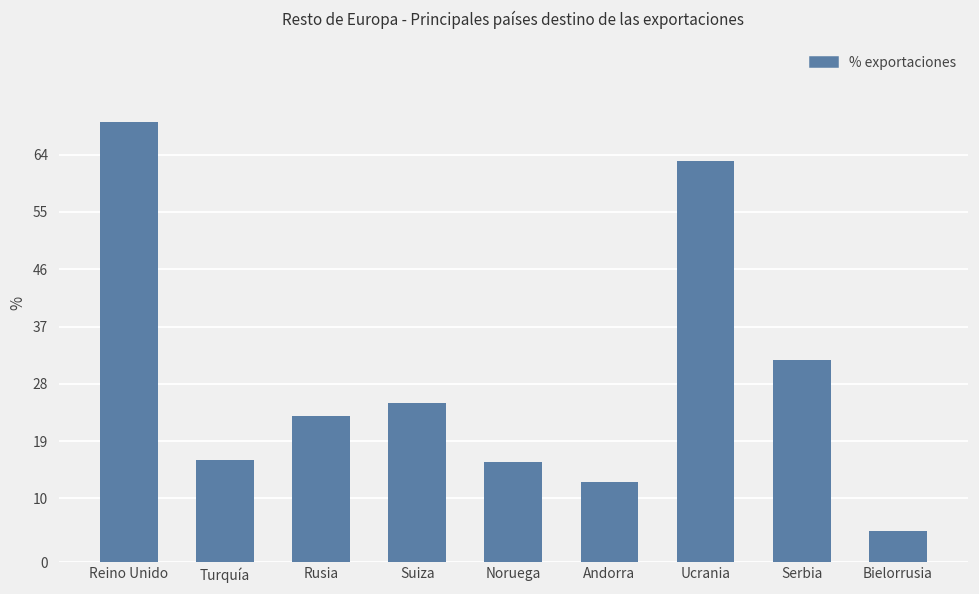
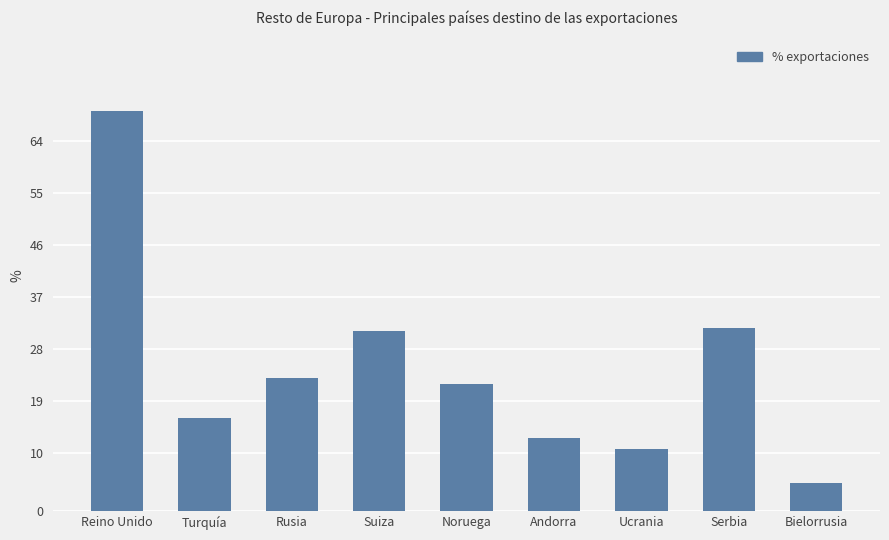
Suiza: 25 -> 31
Noruega: 16 -> 22
Ucrania: 63 -> 11
